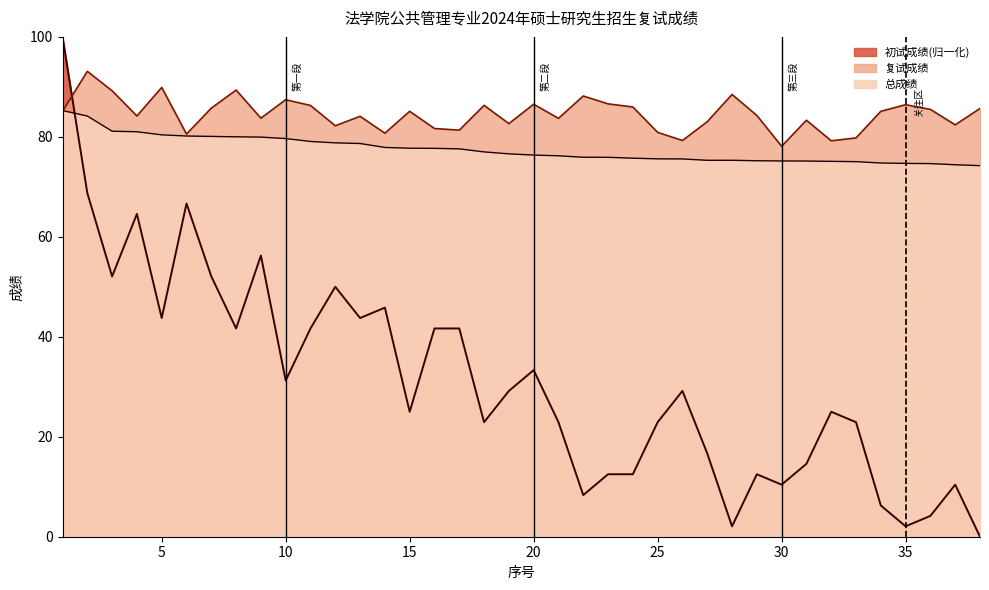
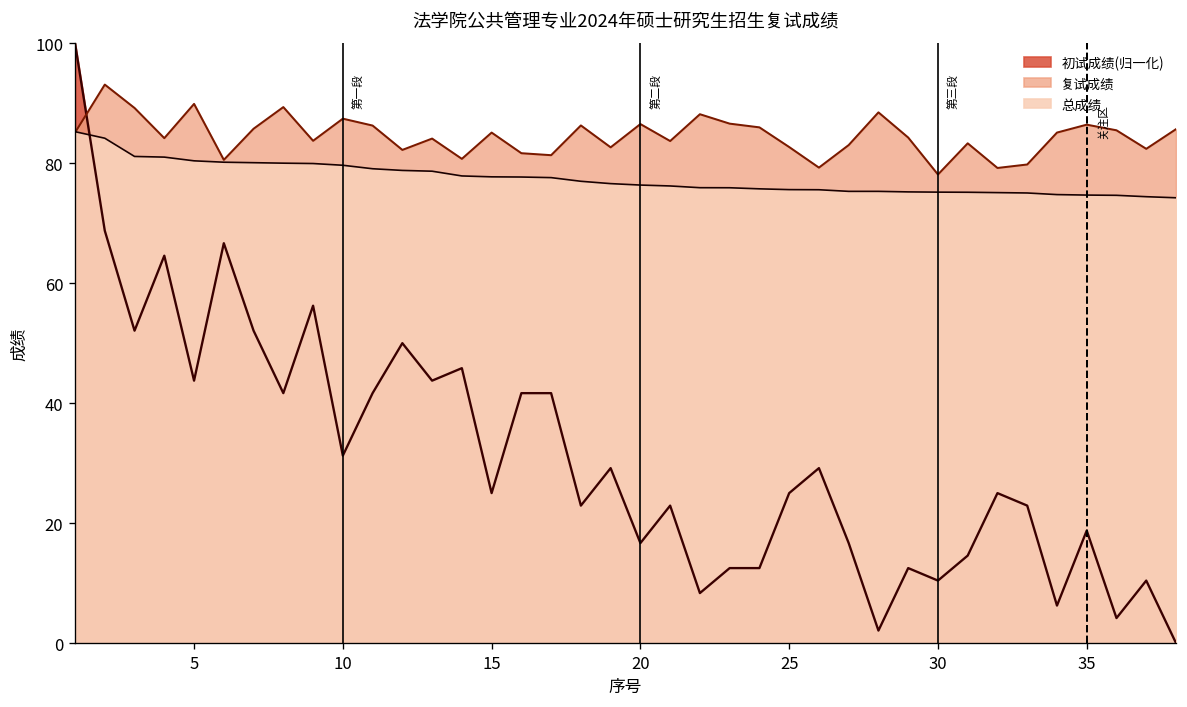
初试成绩(归一化), 20: 33 -> 17
初试成绩(归一化), 25: 23 -> 25
复试成绩, 25: 81 -> 83
初试成绩(归一化), 35: 2 -> 19
